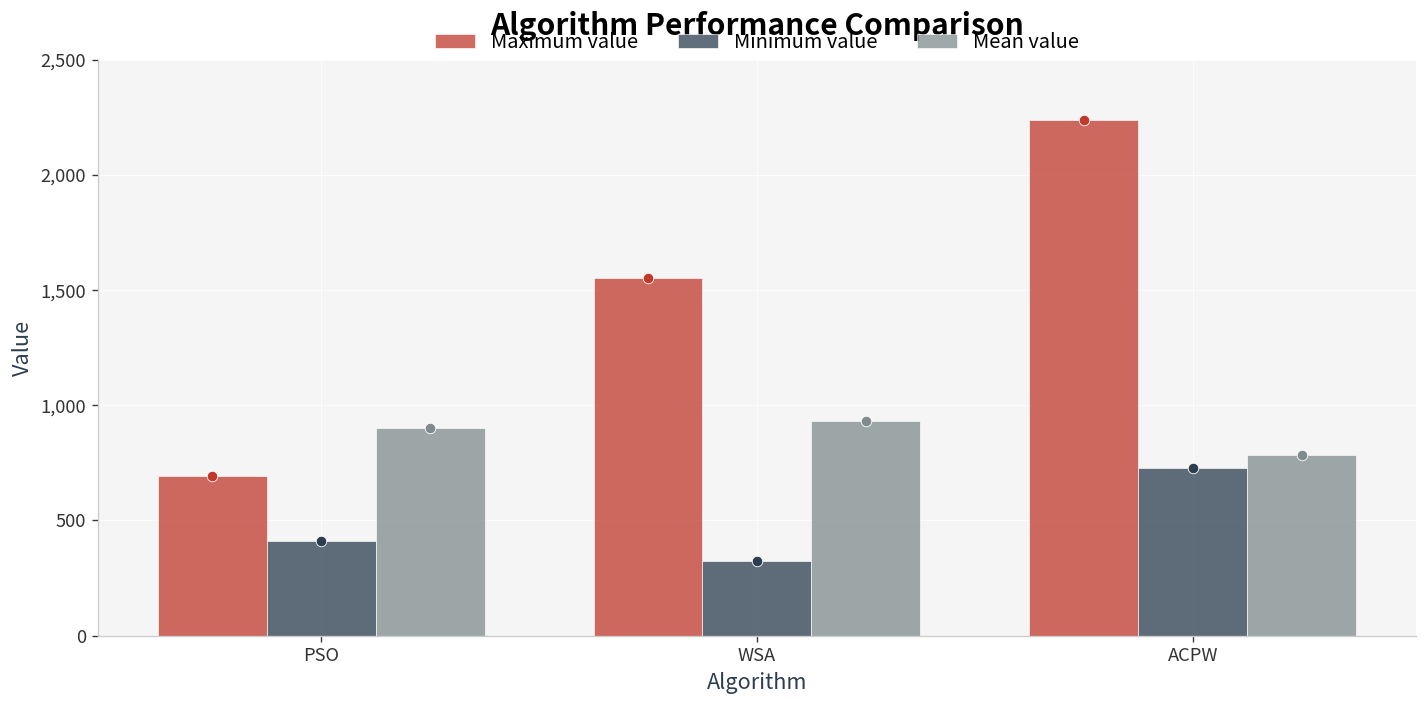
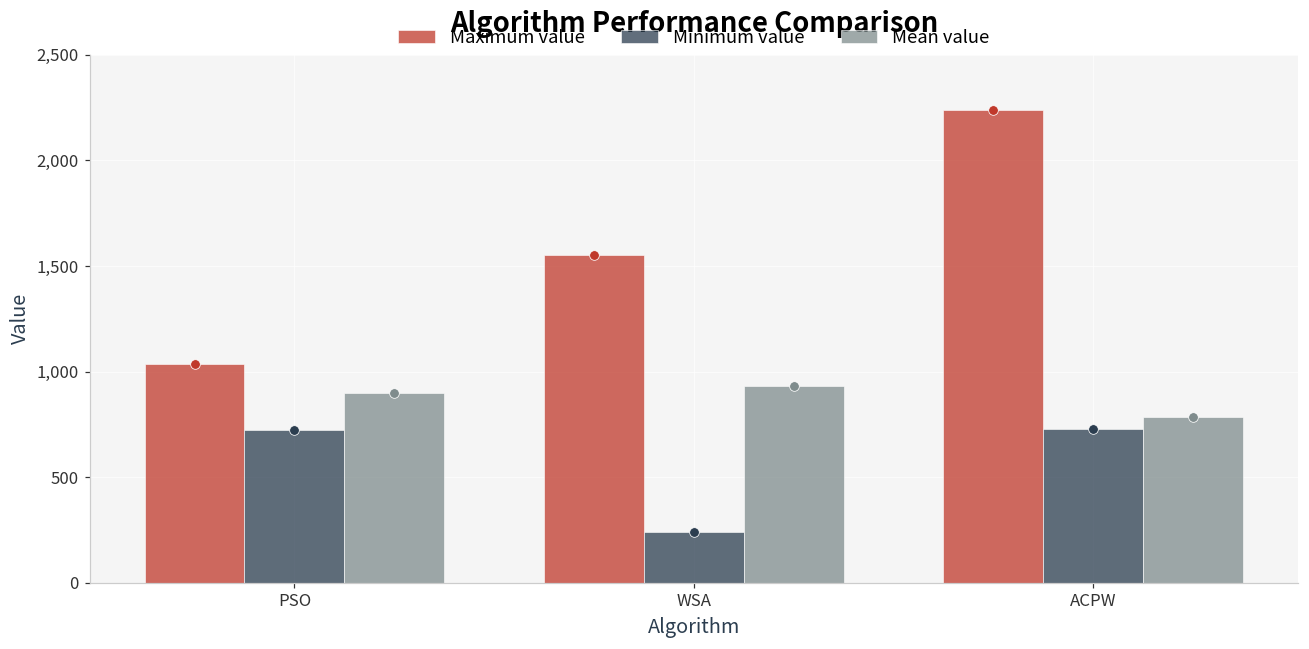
Maximum value, PSO: 690 -> 1,030
Minimum value, PSO: 410 -> 720
Minimum value, WSA: 320 -> 240
